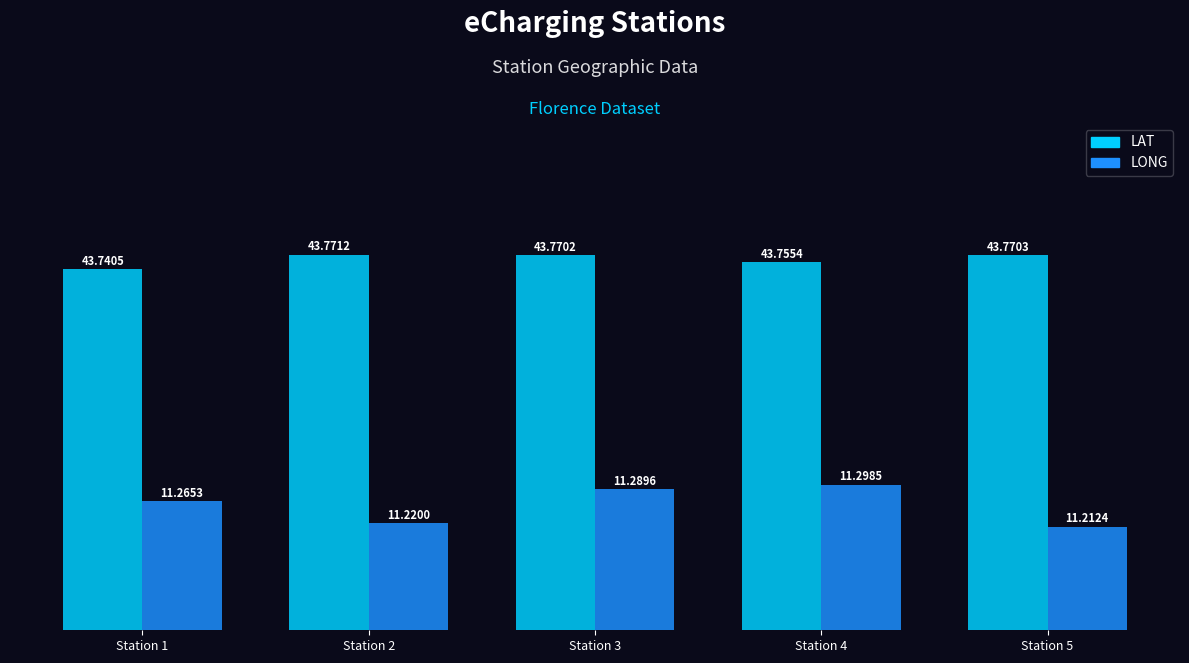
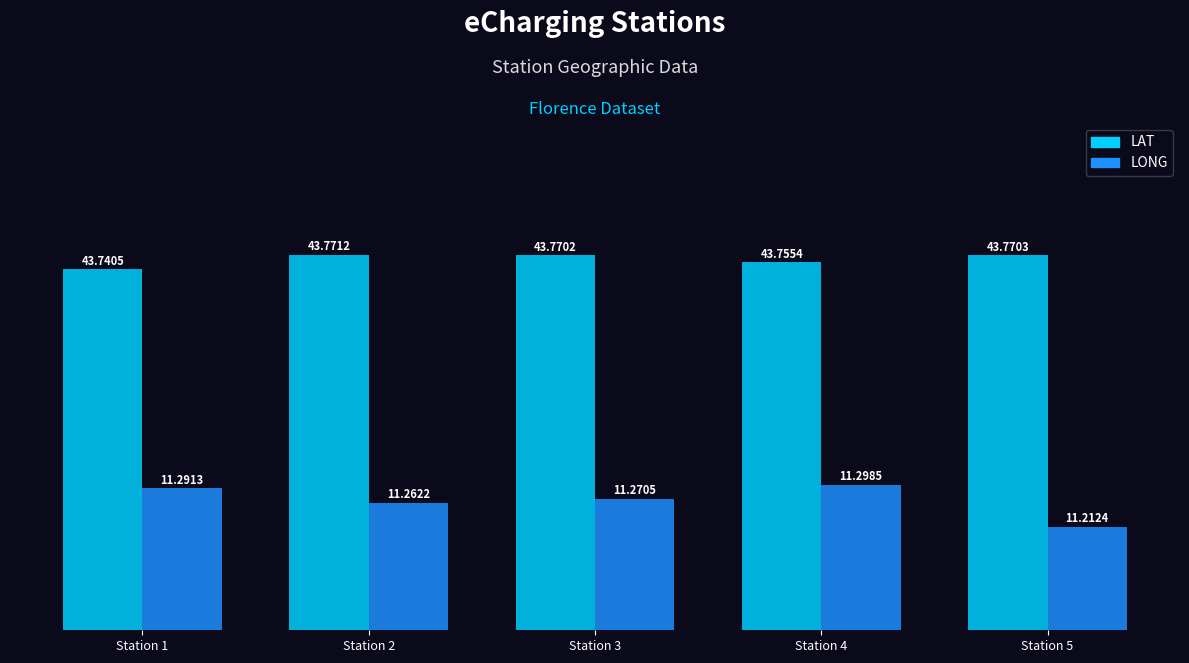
LONG, Station 1: 11.2653 -> 11.2913
LONG, Station 2: 11.2200 -> 11.2622
LONG, Station 3: 11.2896 -> 11.2705
